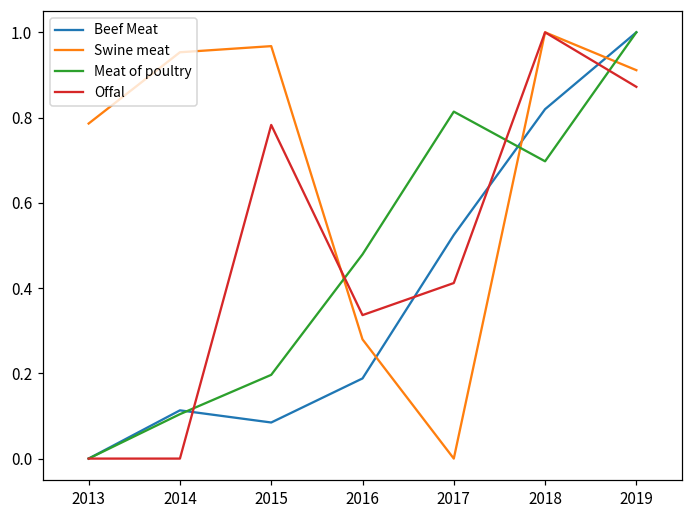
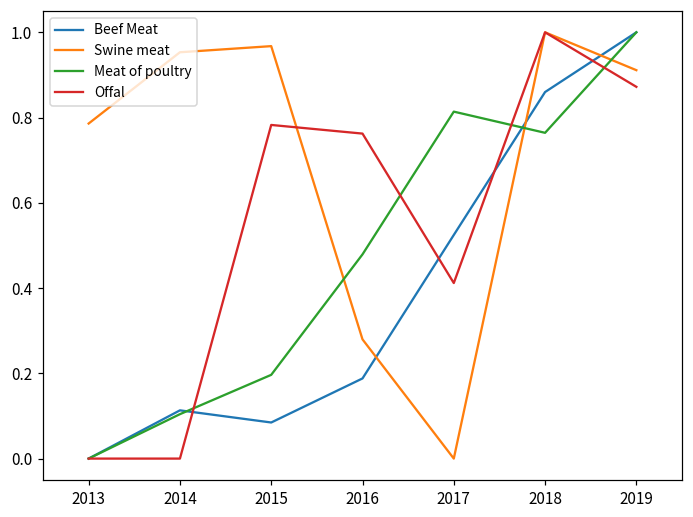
Offal, 2016: 0.34 -> 0.76
Beef Meat, 2018: 0.82 -> 0.86
Meat of poultry, 2018: 0.70 -> 0.76
